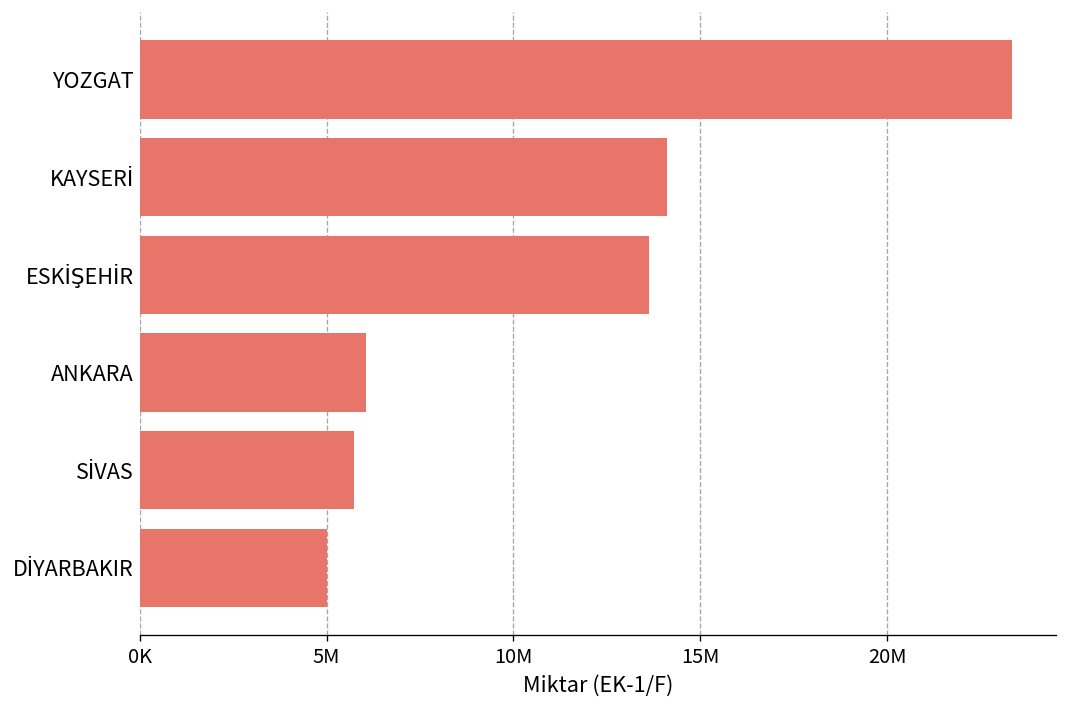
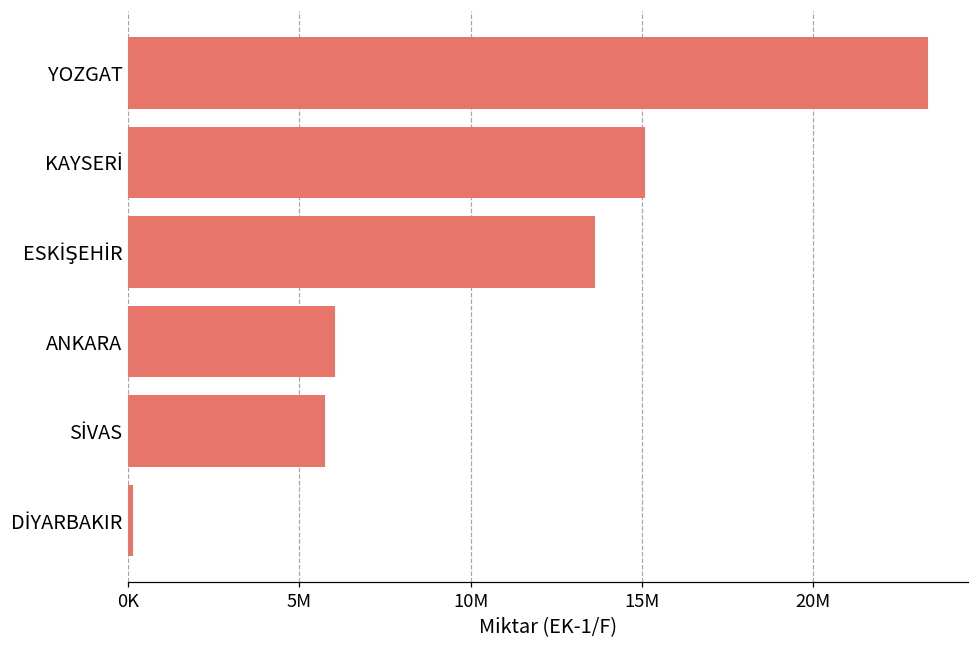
KAYSERİ: 14100000 -> 15100000
DİYARBAKIR: 5000000 -> 200000
